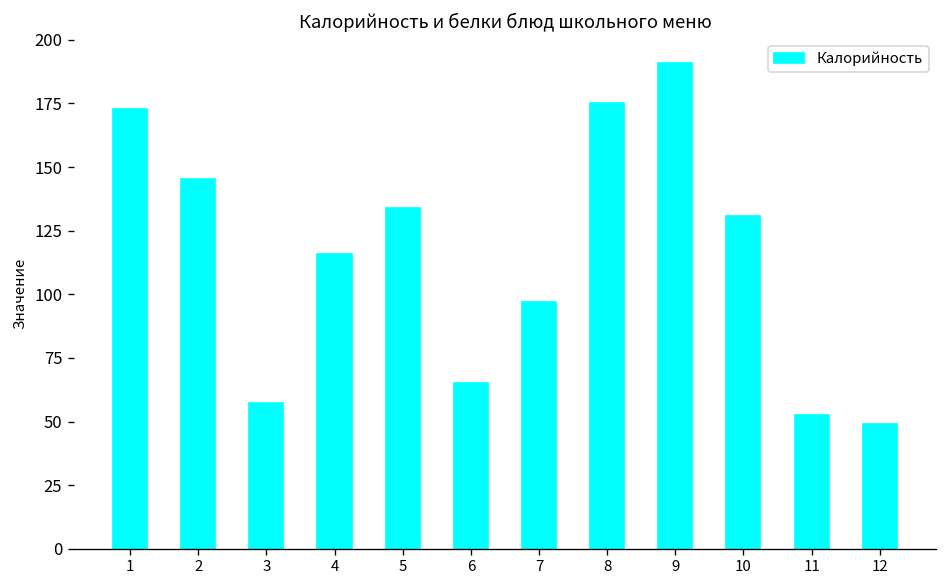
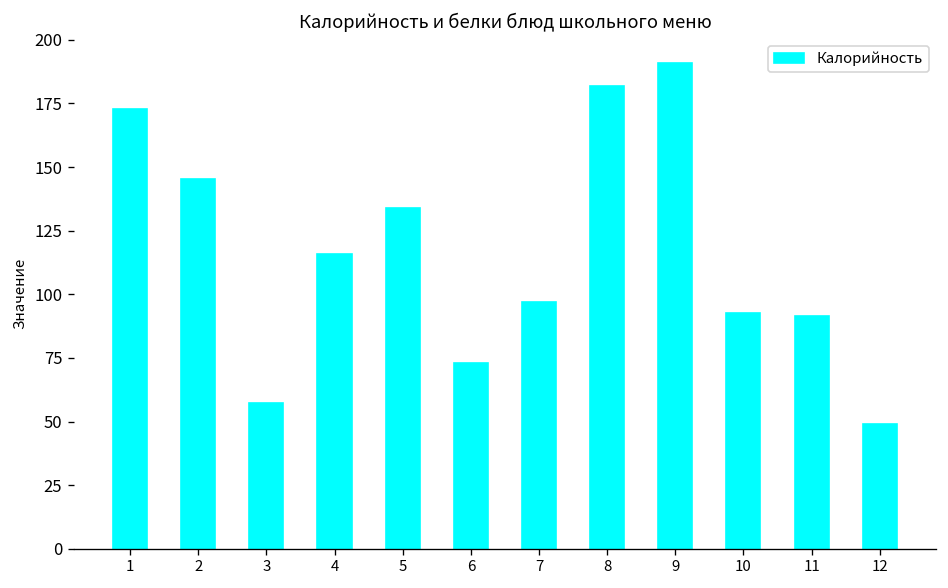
6: 65 -> 73
8: 175 -> 182
10: 131 -> 93
11: 52 -> 92
